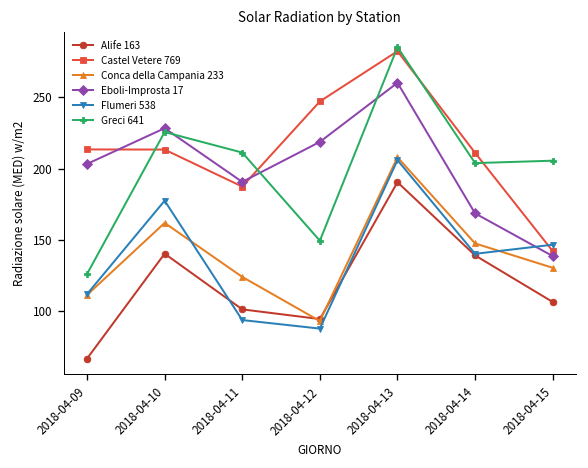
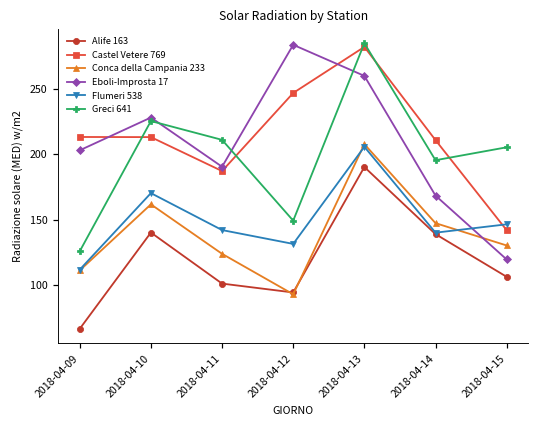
Flumeri 538, 2018-04-10: 177 -> 170
Flumeri 538, 2018-04-11: 94 -> 142
Eboli-Improsta 17, 2018-04-12: 219 -> 284
Flumeri 538, 2018-04-12: 88 -> 132
Greci 641, 2018-04-14: 204 -> 196
Eboli-Improsta 17, 2018-04-15: 139 -> 120
